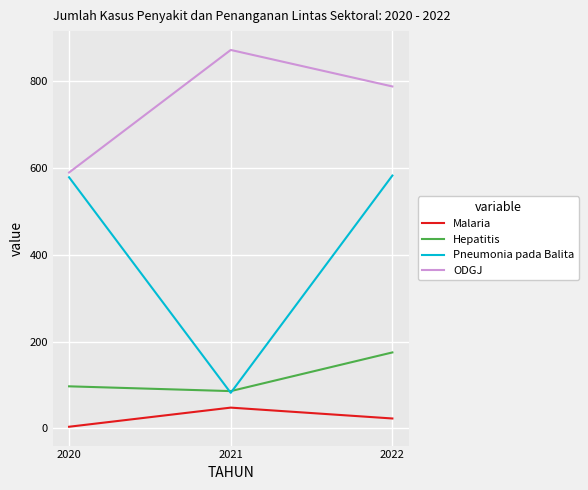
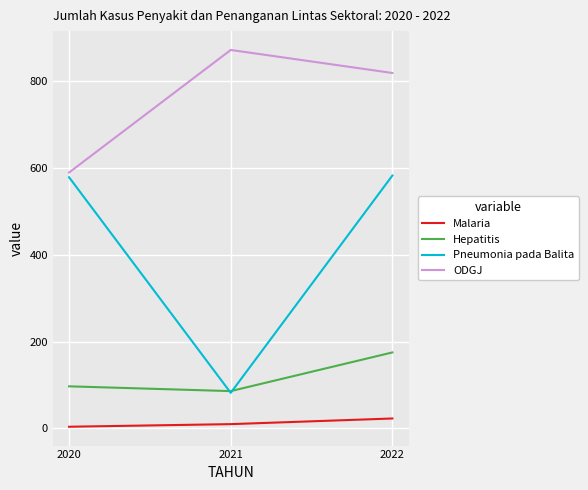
Malaria, 2021: 50 -> 10
ODGJ, 2022: 790 -> 820
